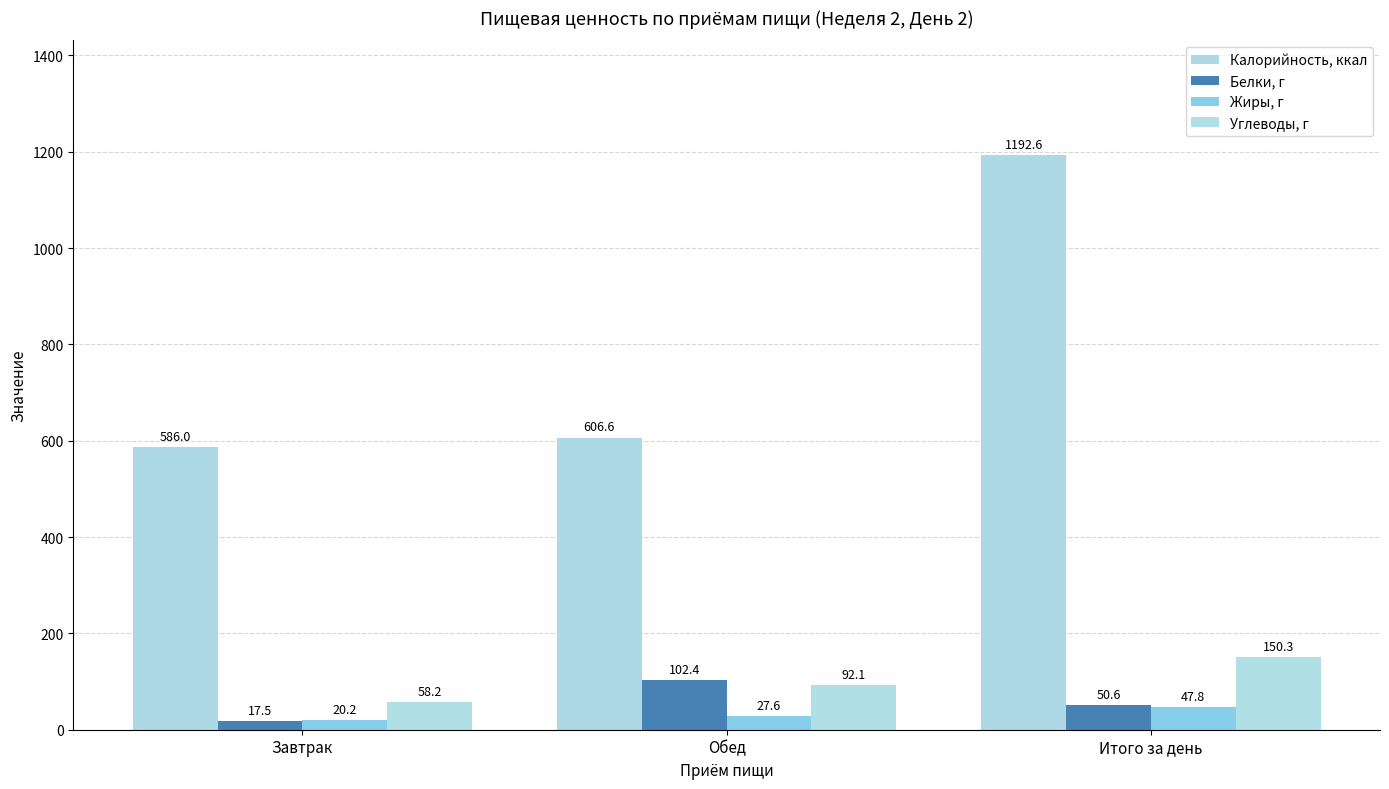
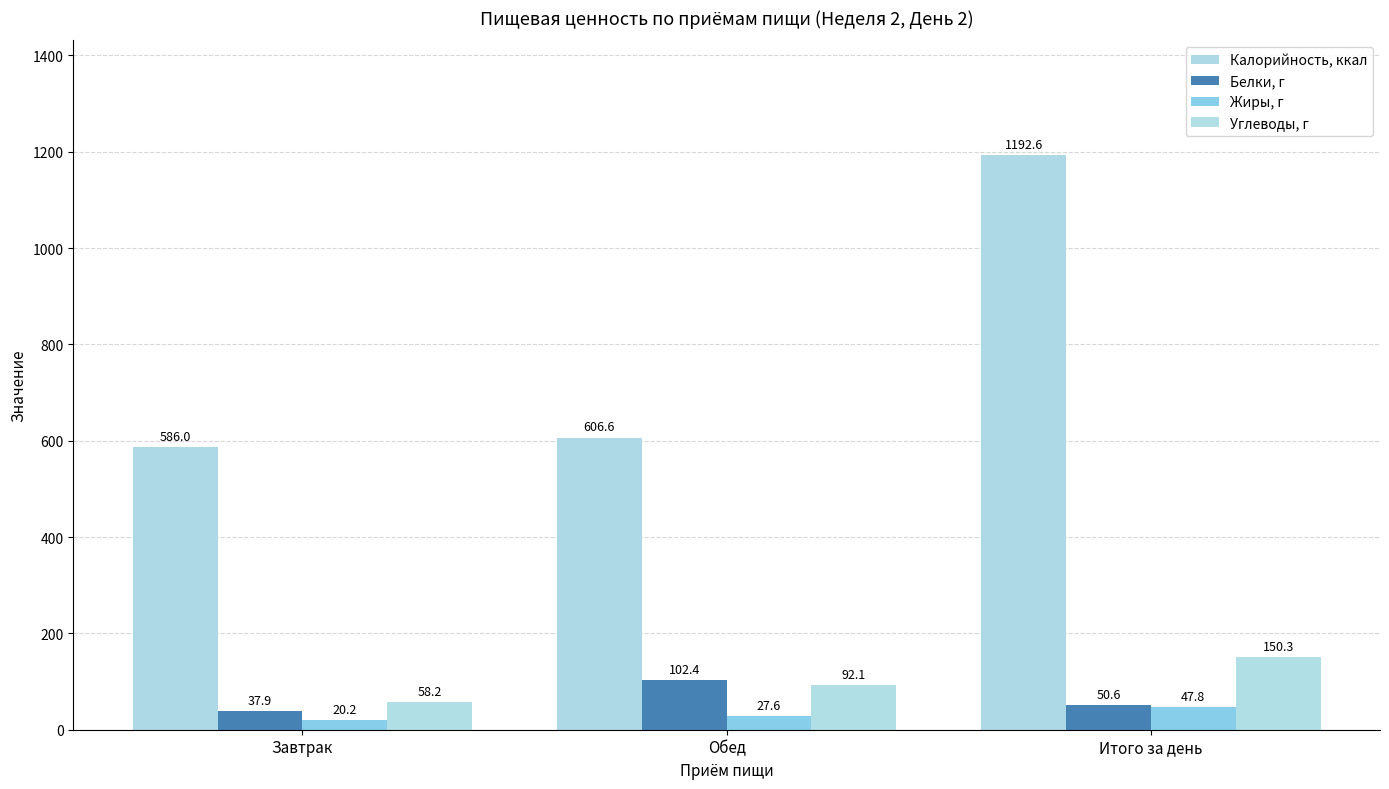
Белки, г, Завтрак: 17.5 -> 37.9
